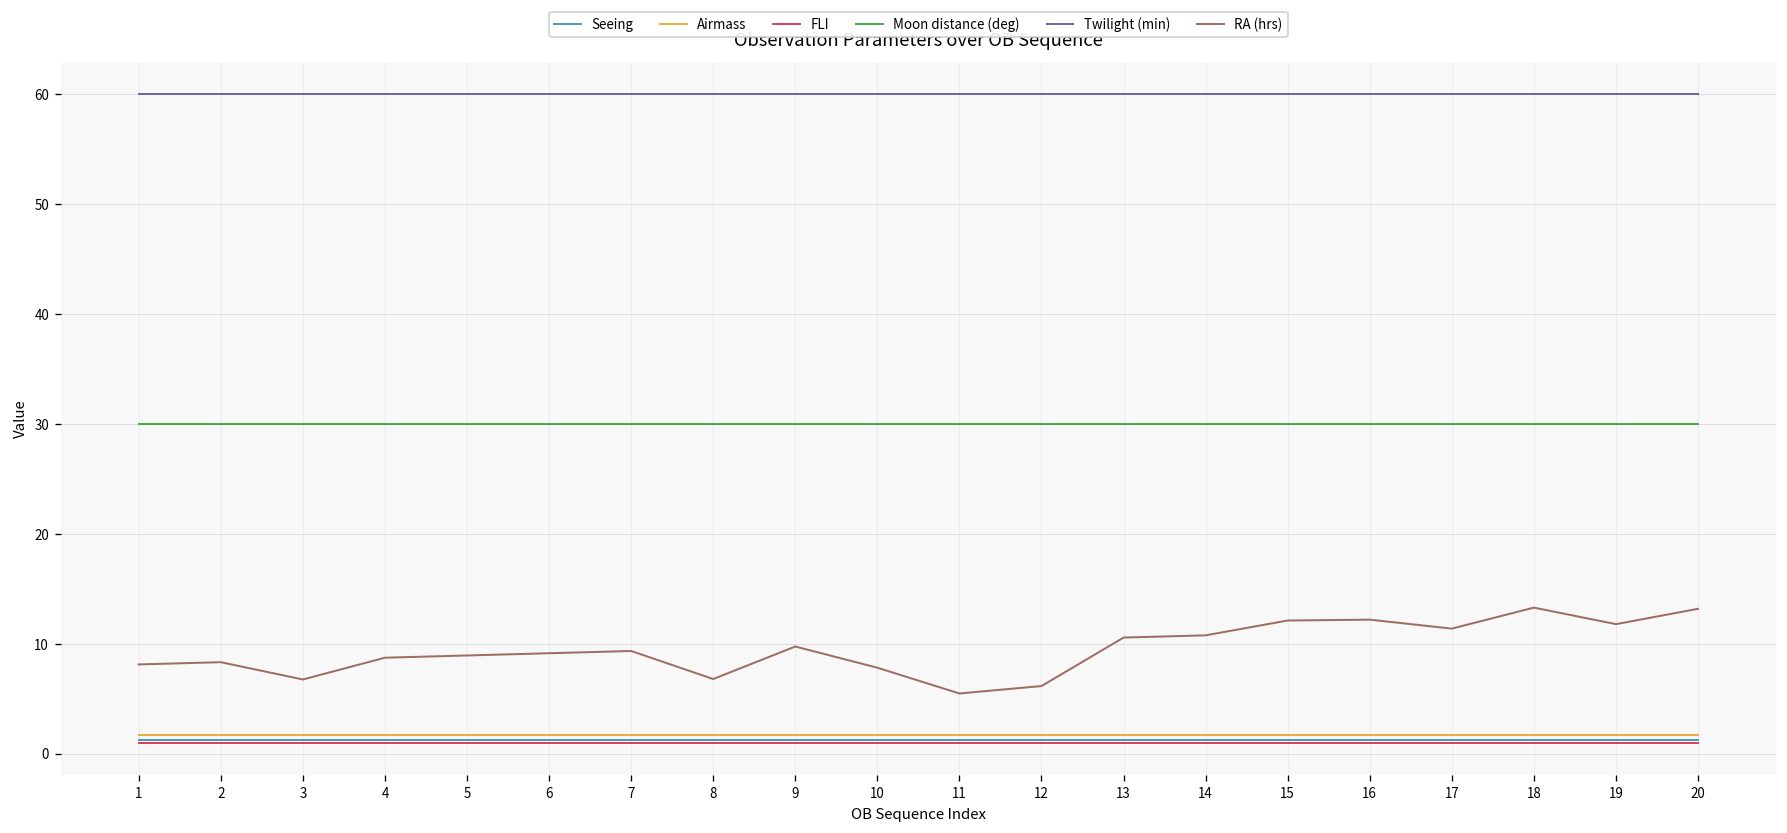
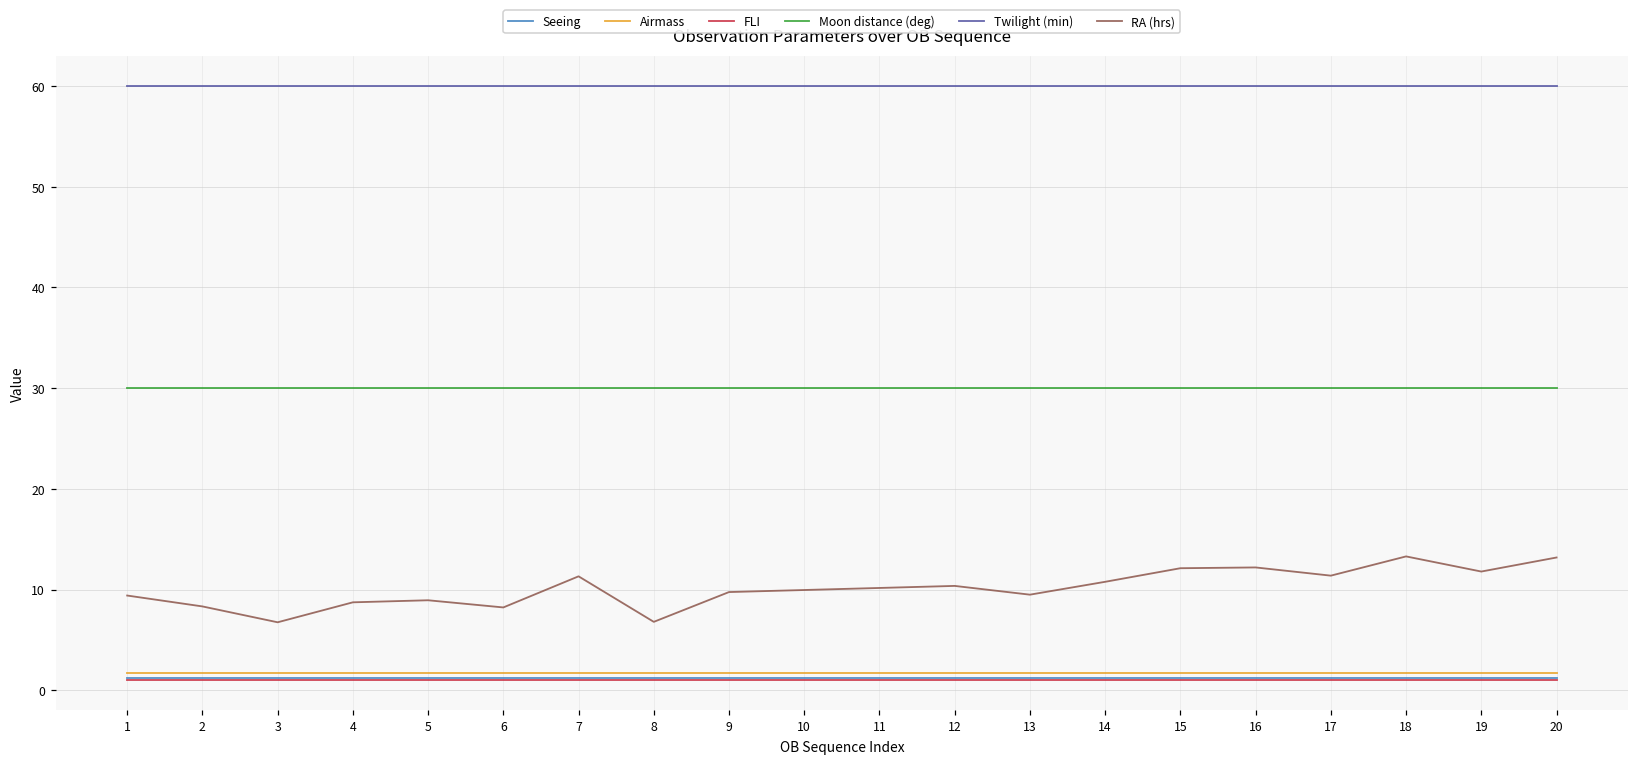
RA (hrs), 1: 8 -> 9
RA (hrs), 6: 9 -> 8
RA (hrs), 7: 9 -> 11
RA (hrs), 10: 8 -> 10
RA (hrs), 11: 5 -> 10
RA (hrs), 12: 6 -> 10
RA (hrs), 13: 11 -> 9
